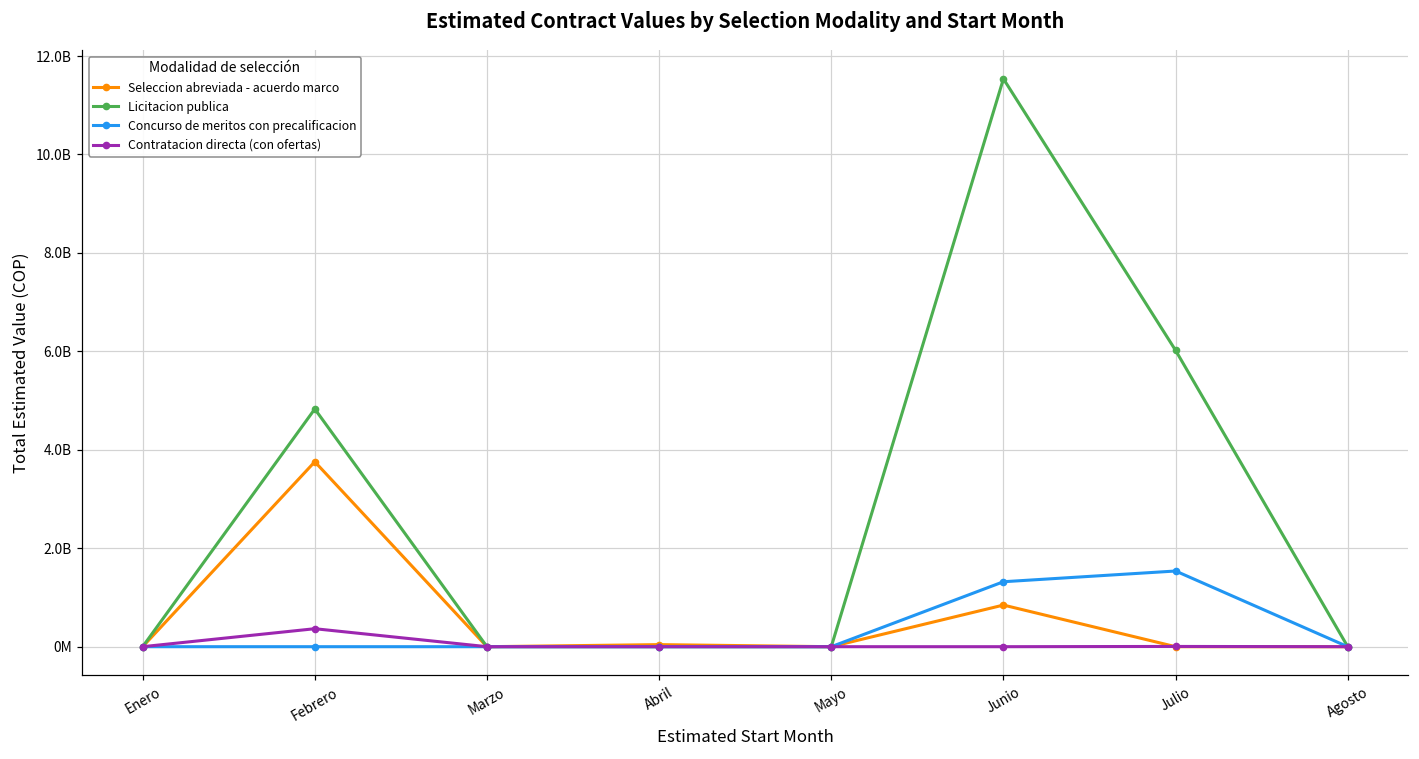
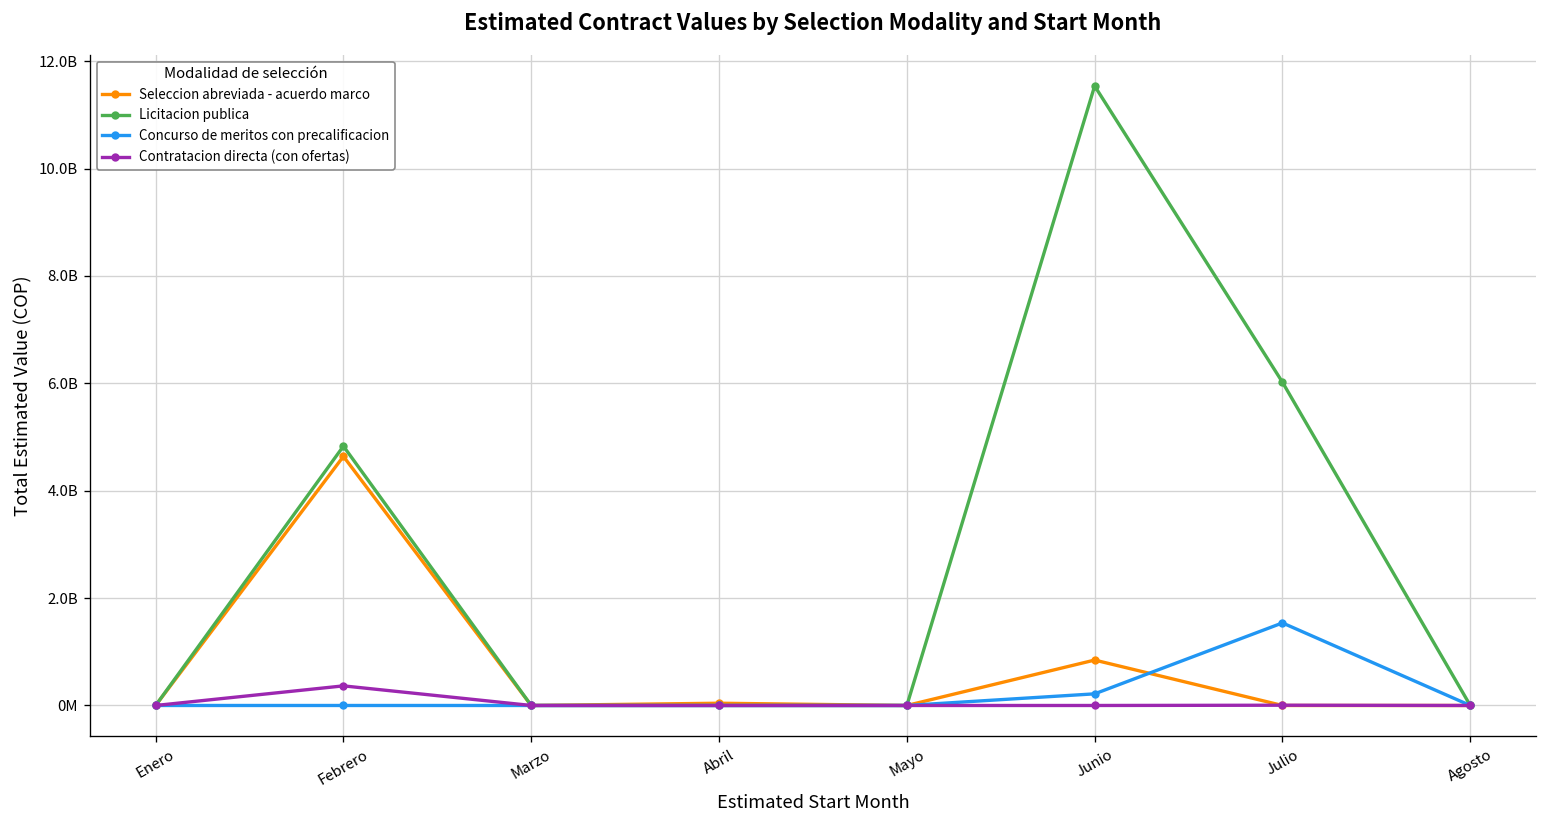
Seleccion abreviada - acuerdo marco, Febrero: 3800000000 -> 4600000000
Concurso de meritos con precalificacion, Junio: 1300000000 -> 200000000
